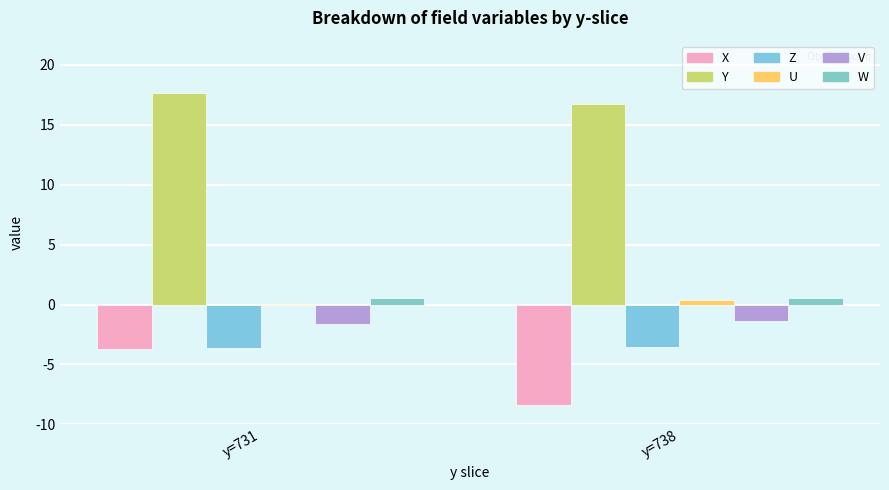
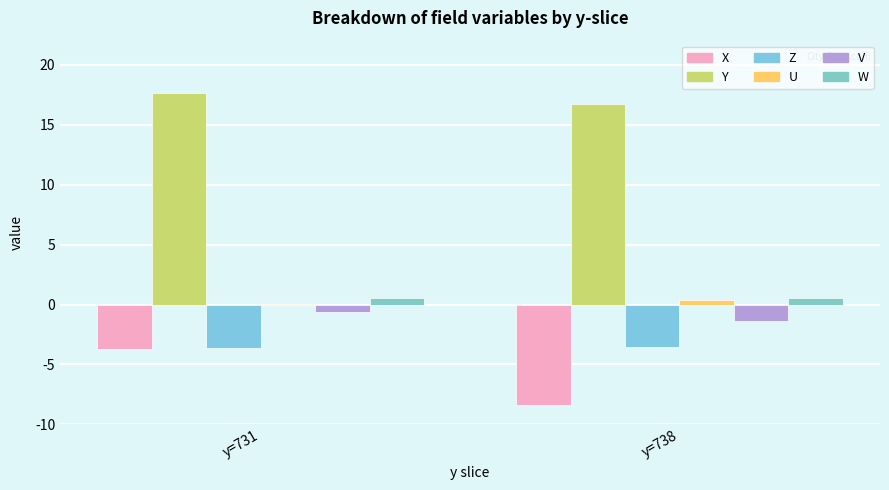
V, y=731: -1.6 -> -0.6
